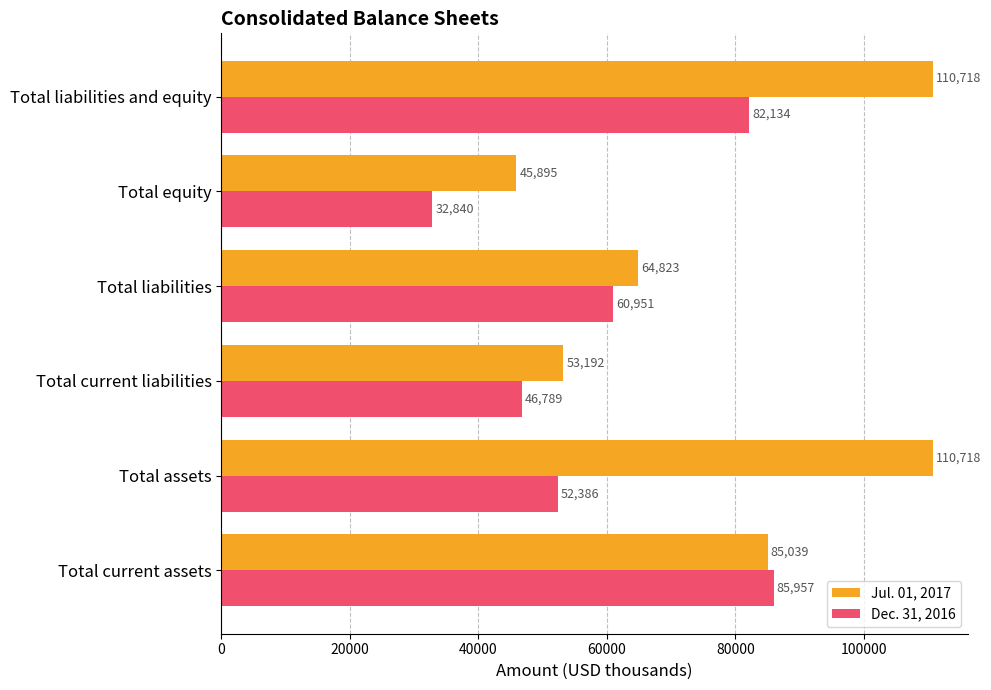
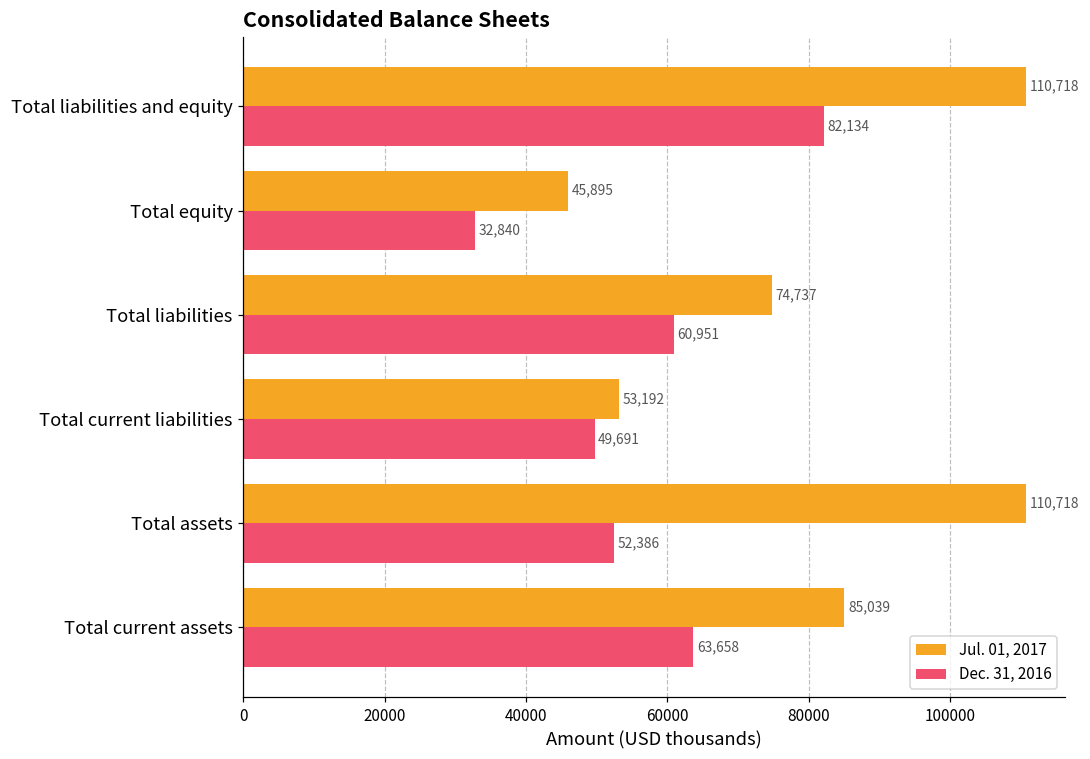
Jul. 01, 2017, Total liabilities: 64,823 -> 74,737
Dec. 31, 2016, Total current liabilities: 46,789 -> 49,691
Dec. 31, 2016, Total current assets: 85,957 -> 63,658
